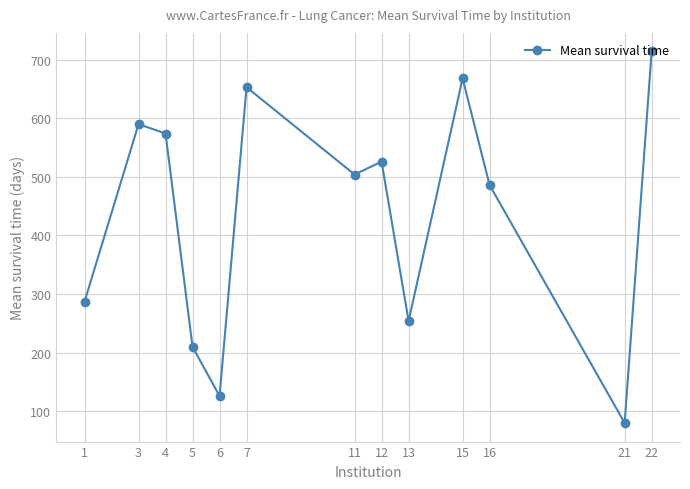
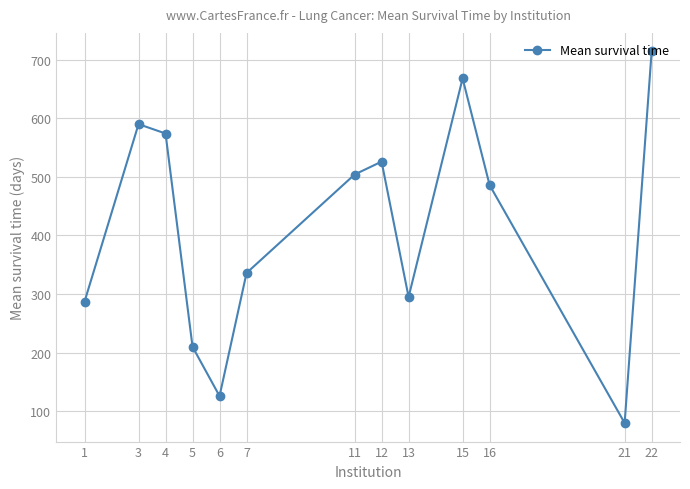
7: 650 -> 340
13: 250 -> 300
